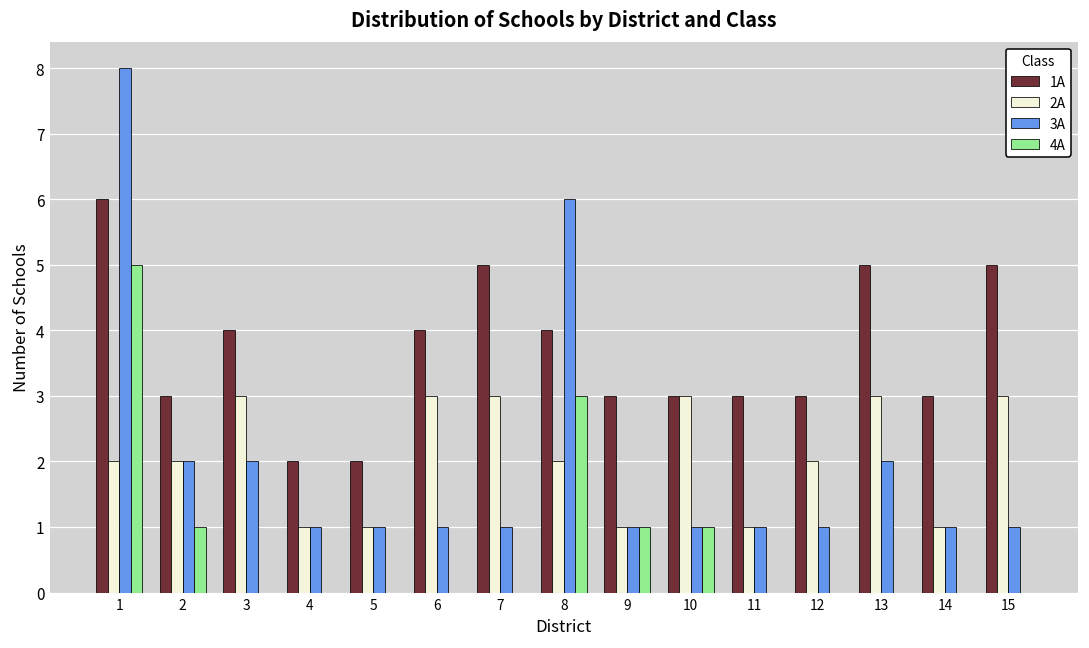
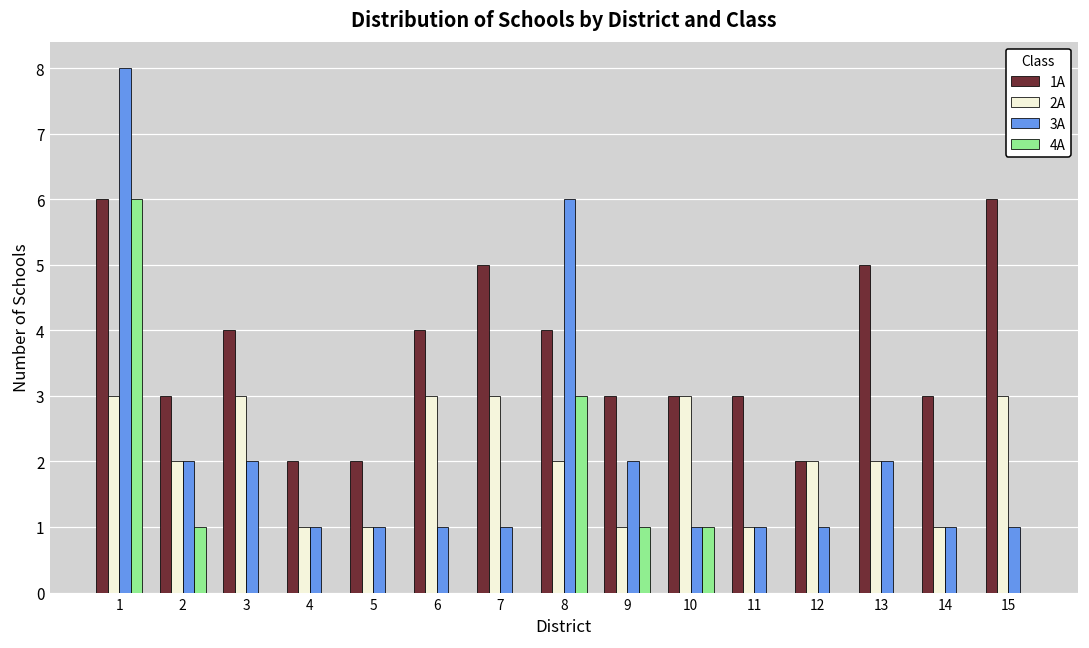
2A, 1: 2 -> 3
4A, 1: 5 -> 6
3A, 9: 1 -> 2
1A, 12: 3 -> 2
2A, 13: 3 -> 2
1A, 15: 5 -> 6
